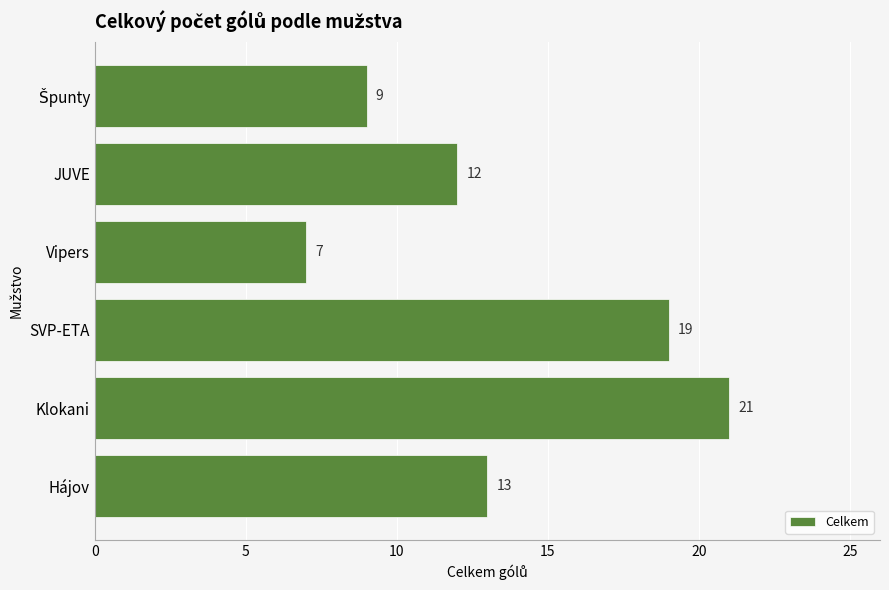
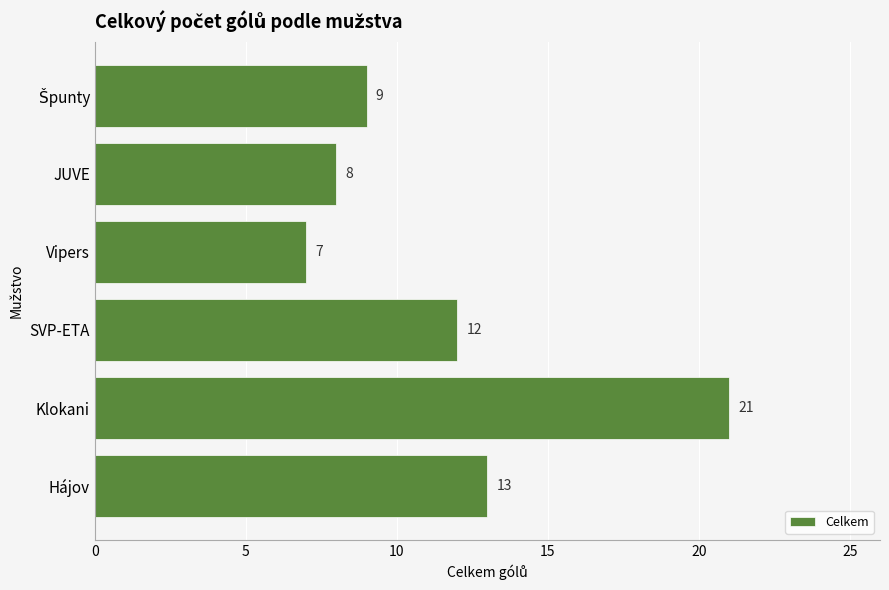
JUVE: 12 -> 8
SVP-ETA: 19 -> 12
